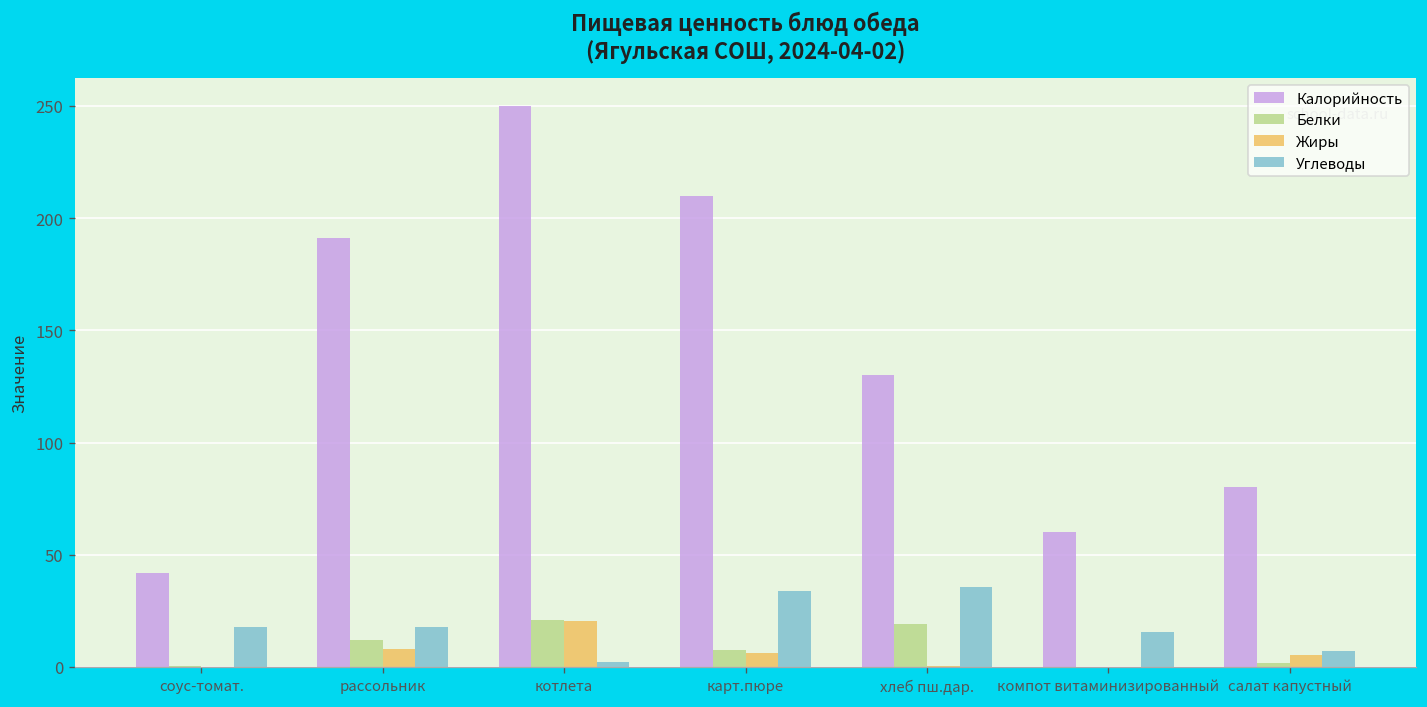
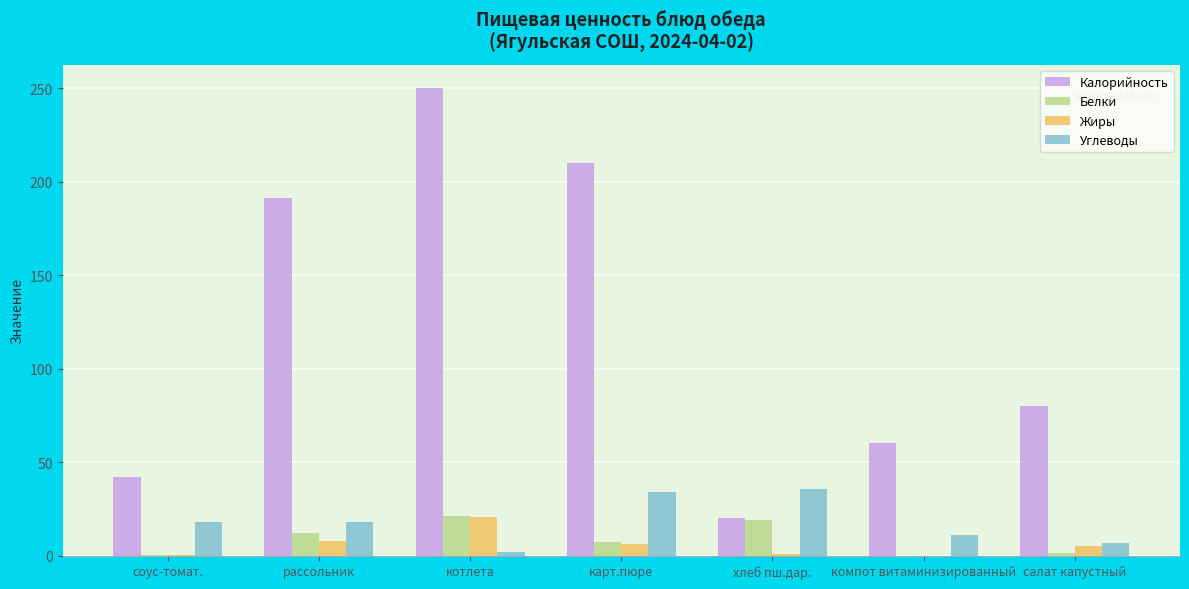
Калорийность, хлеб пш.дар.: 130 -> 20
Углеводы, компот витаминизированный: 16 -> 11
